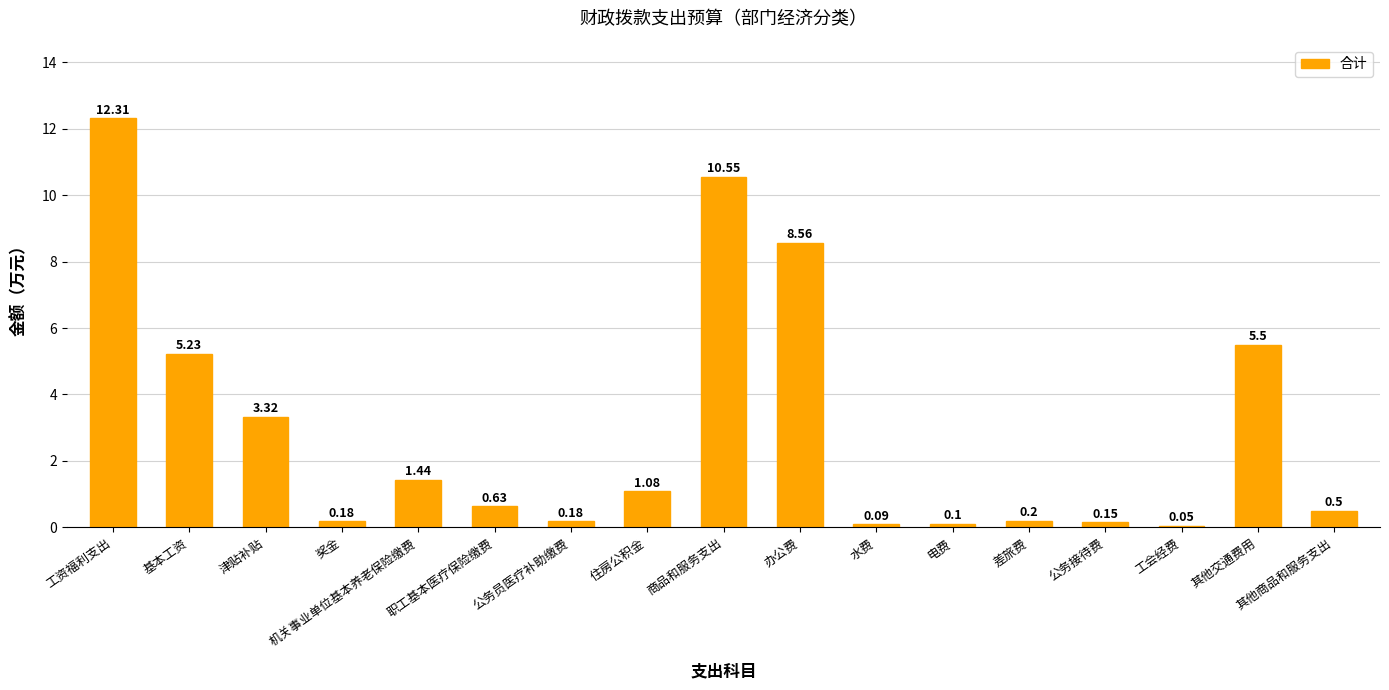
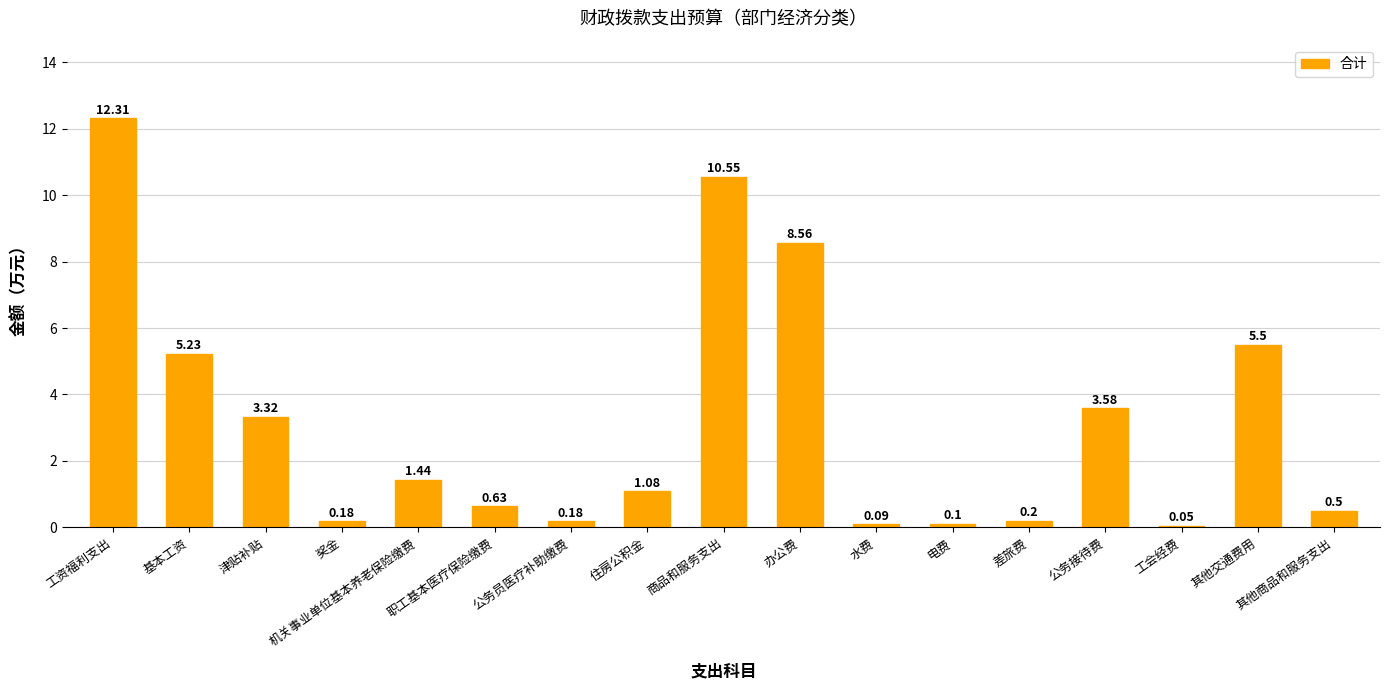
公务接待费: 0.15 -> 3.58
